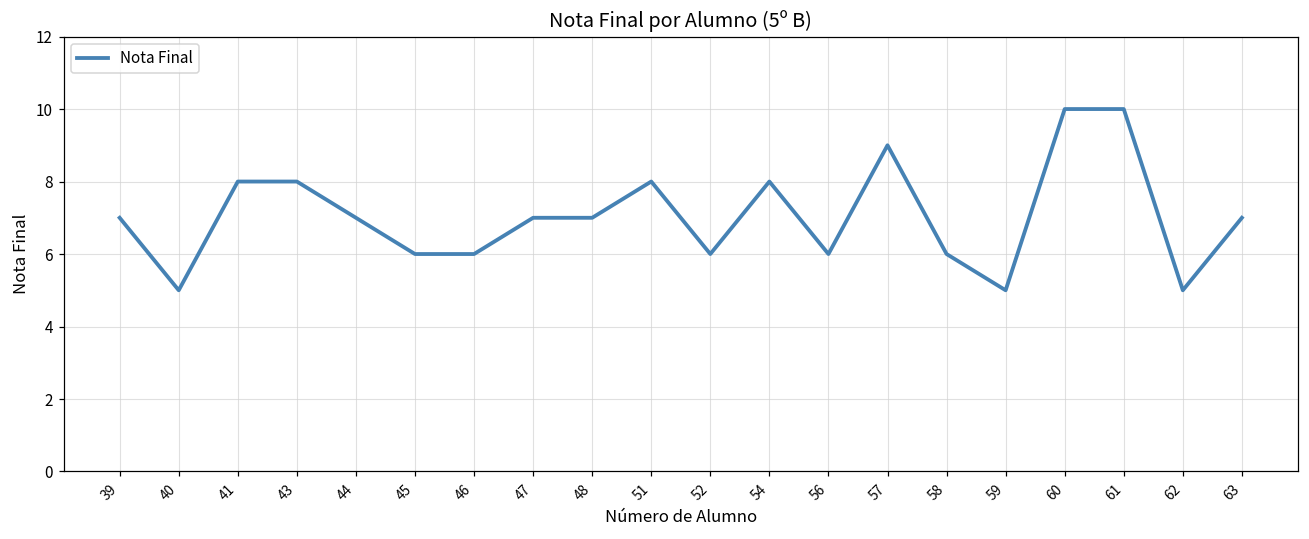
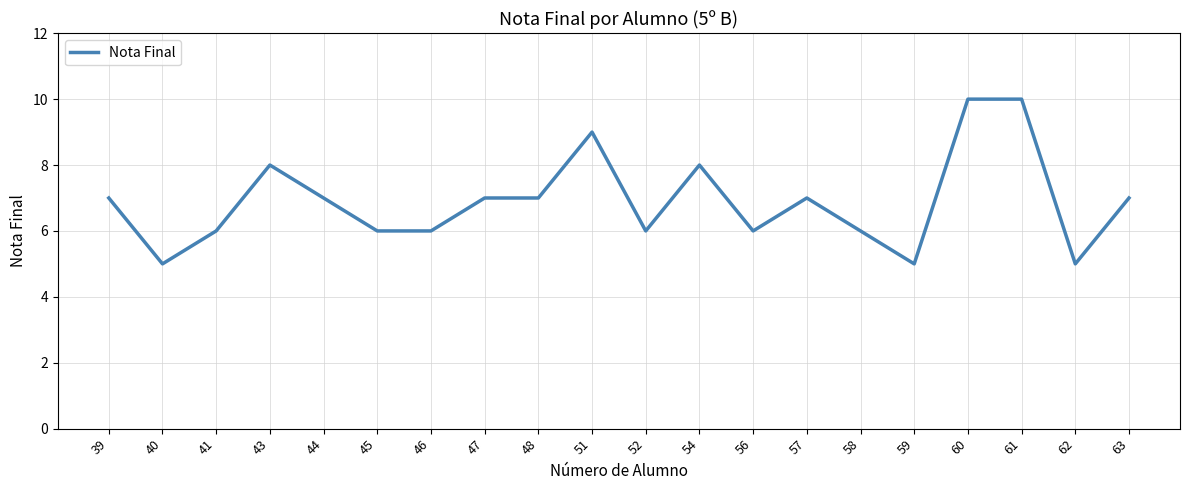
41: 8 -> 6
51: 8 -> 9
57: 9 -> 7
